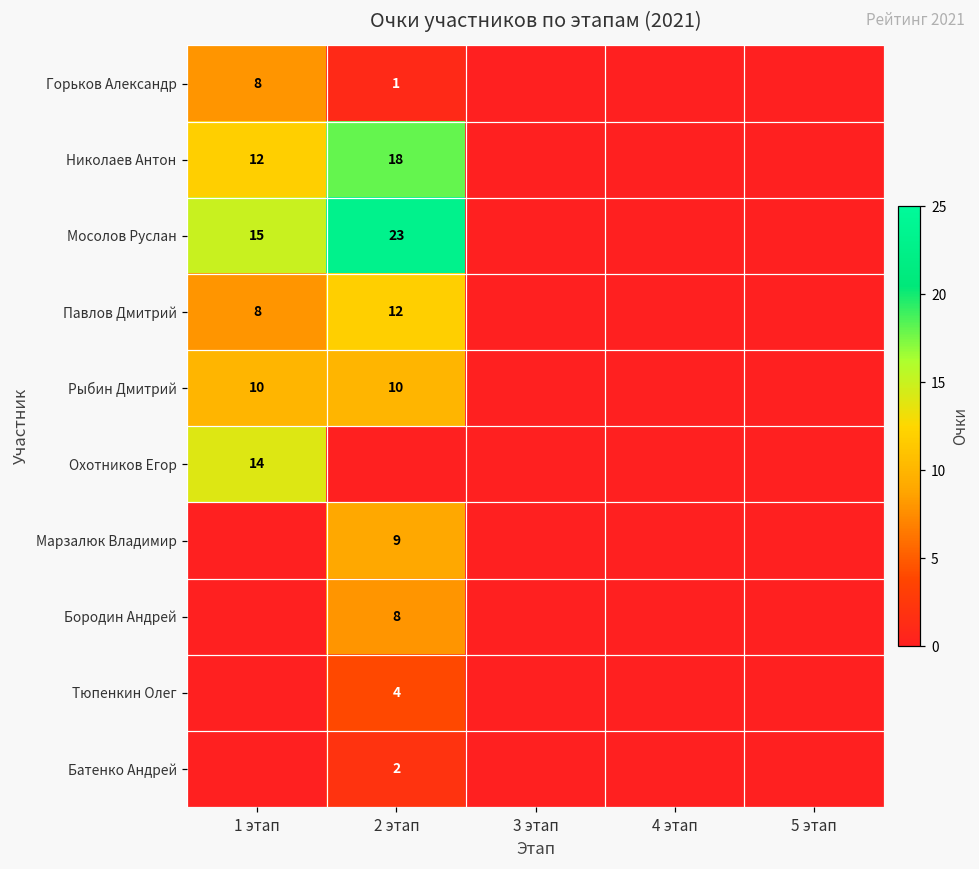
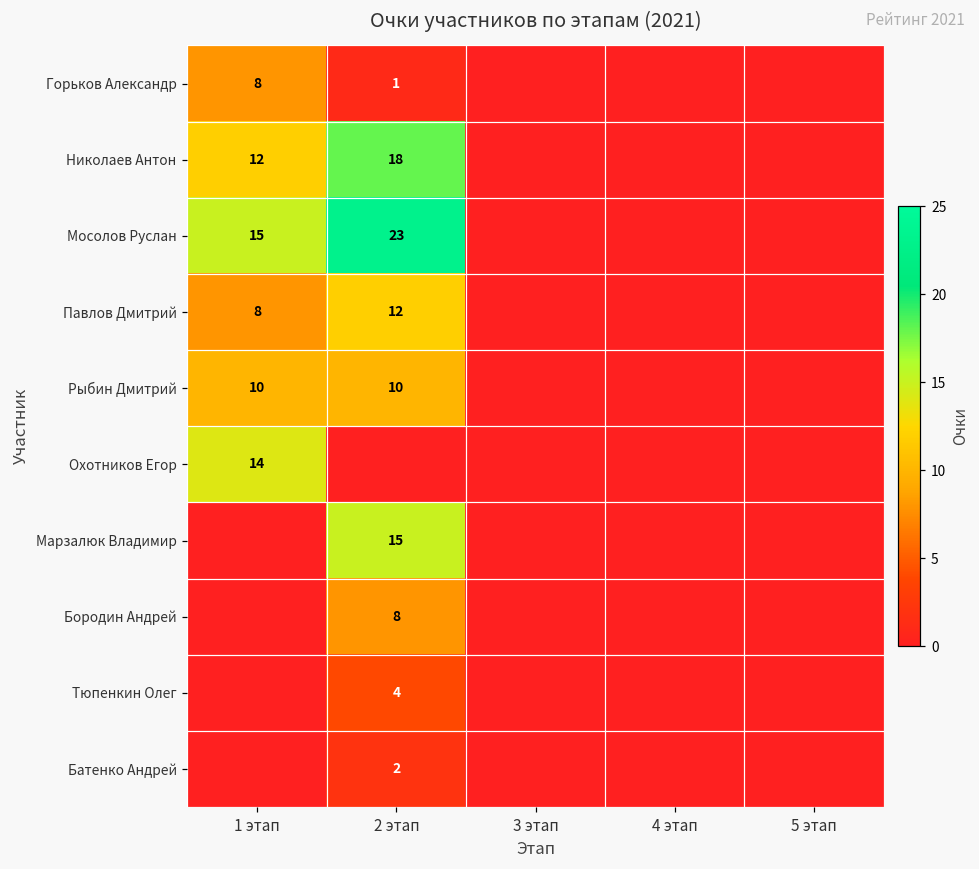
Марзалюк Владимир, 2 этап: 9 -> 15
